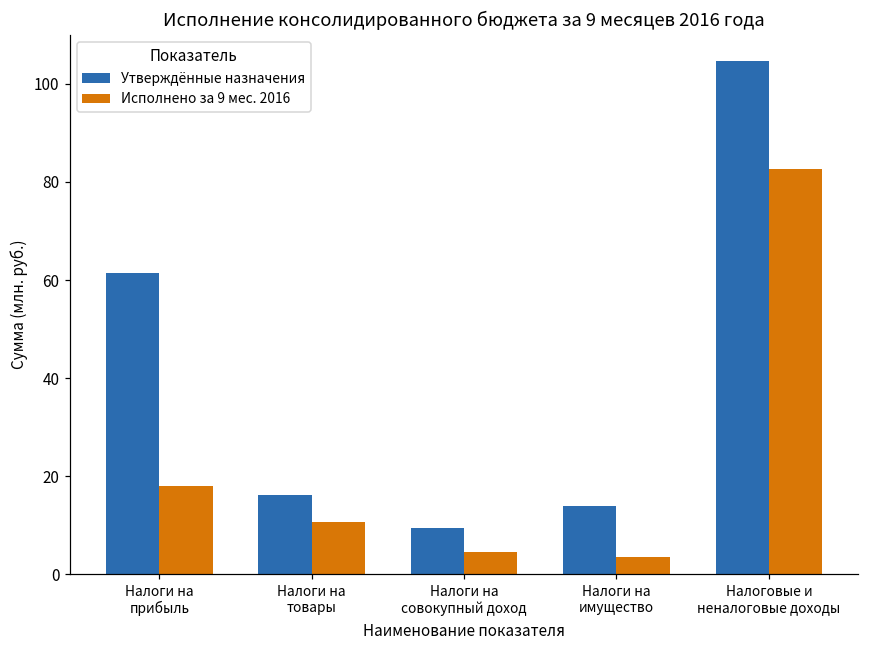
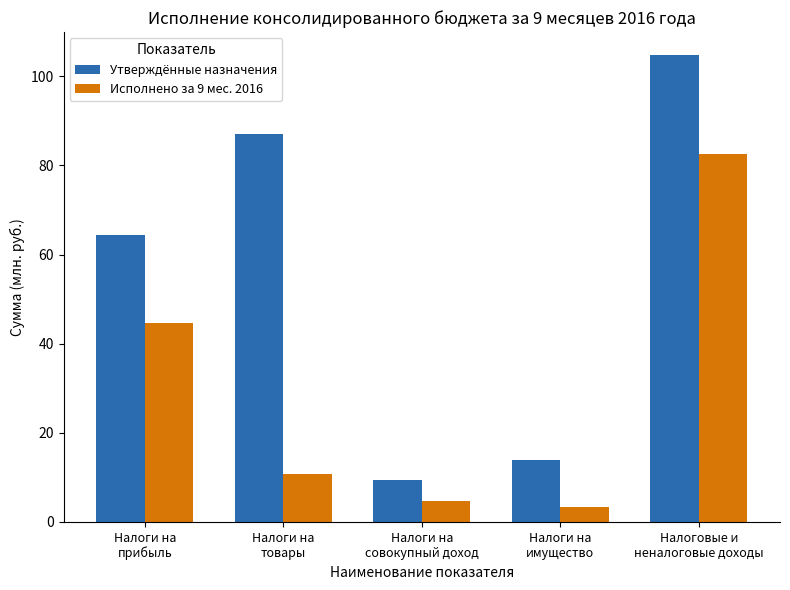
Утверждённые назначения, Налоги на прибыль: 61 -> 64
Исполнено за 9 мес. 2016, Налоги на прибыль: 18 -> 45
Утверждённые назначения, Налоги на товары: 16 -> 87
